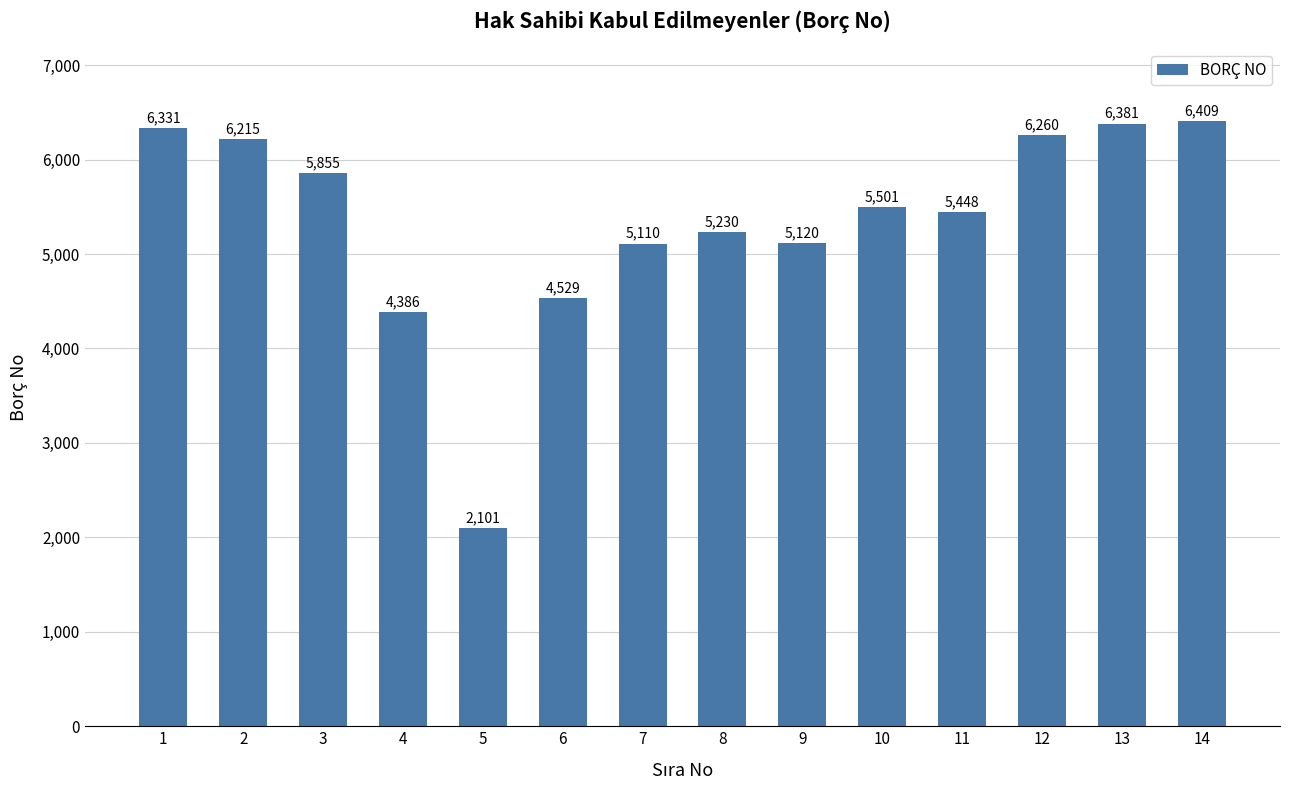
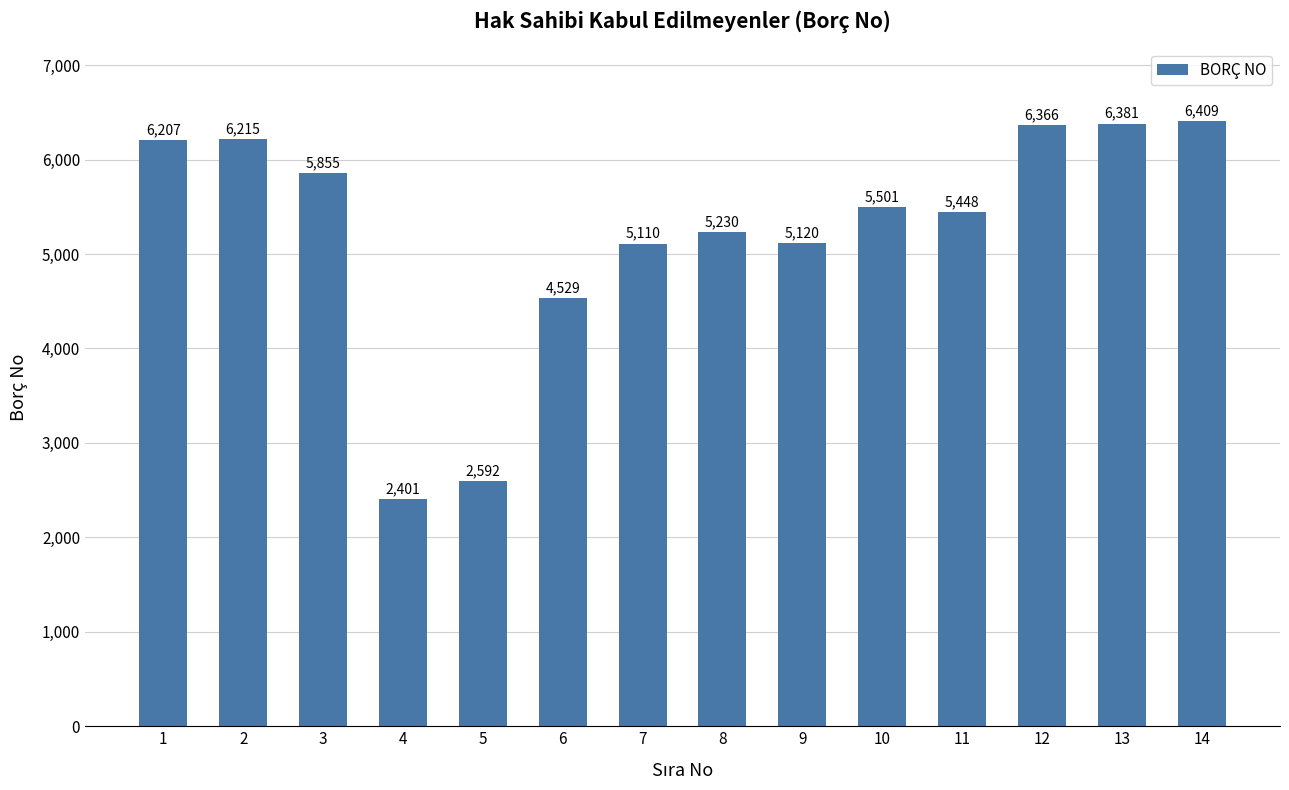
1: 6,331 -> 6,207
4: 4,386 -> 2,401
5: 2,101 -> 2,592
12: 6,260 -> 6,366
